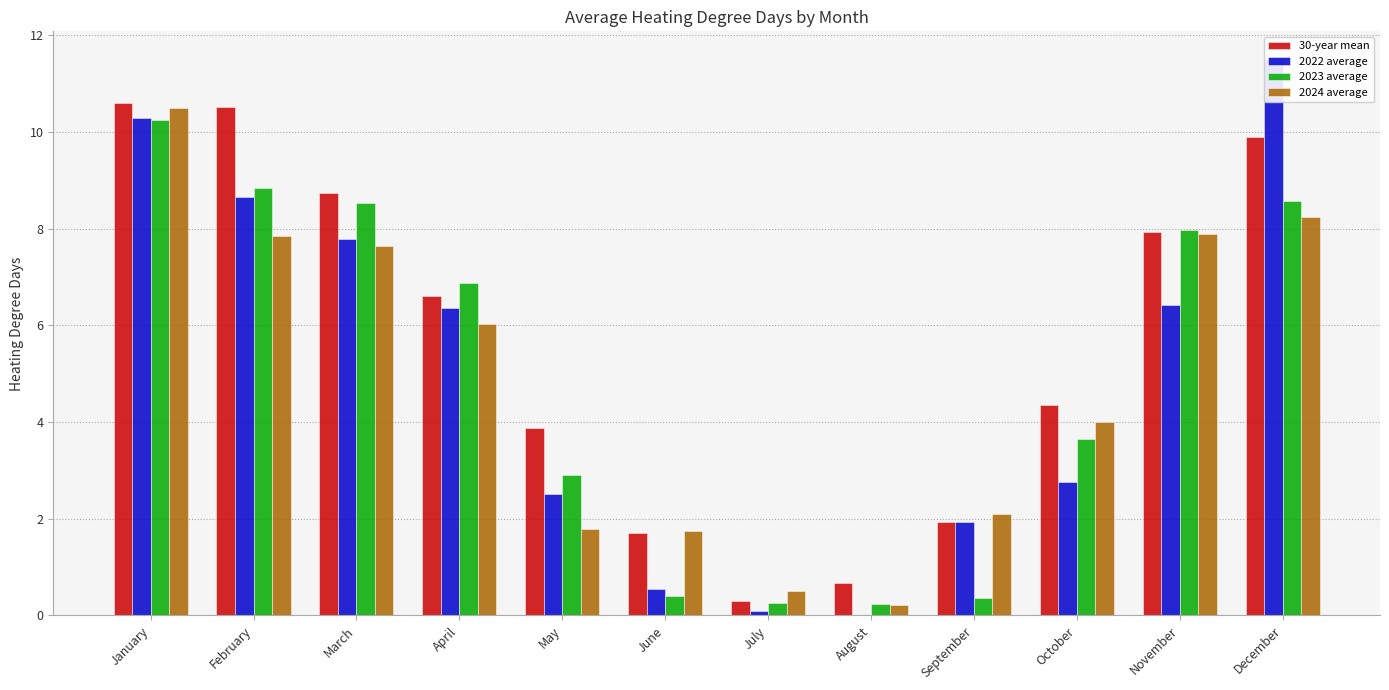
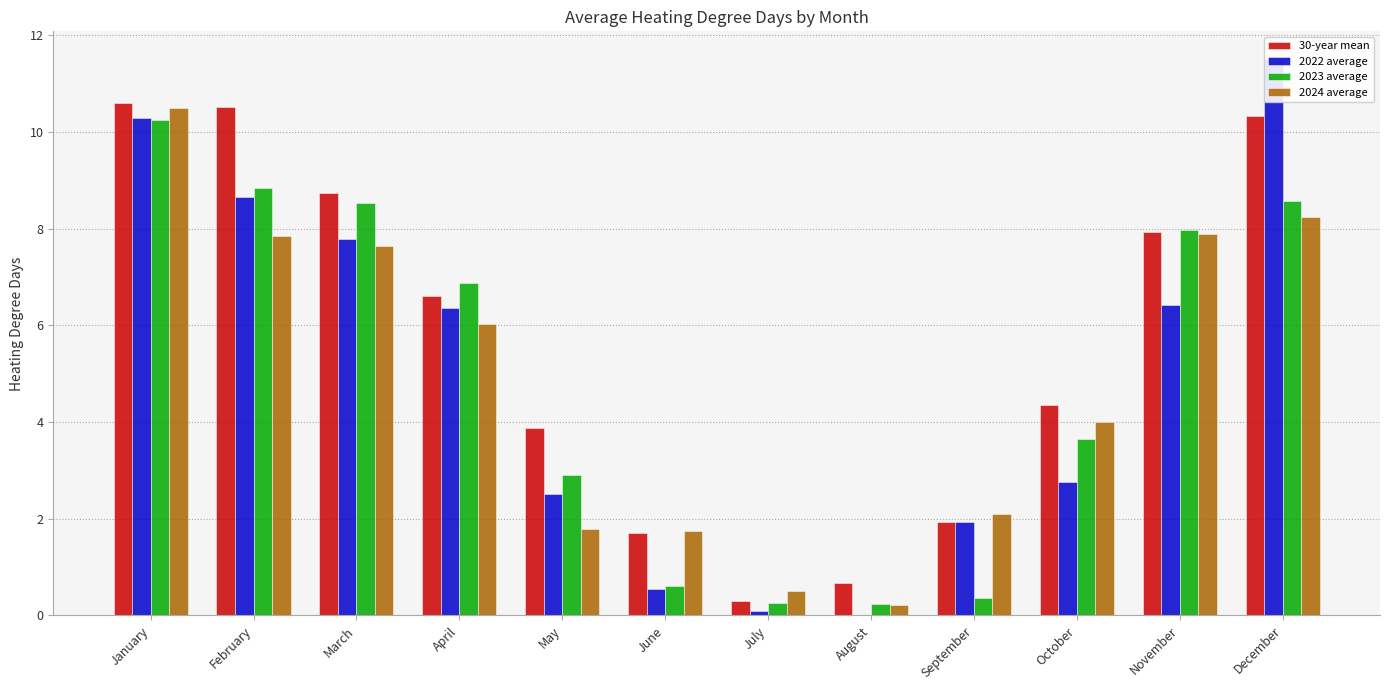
2023 average, June: 0.4 -> 0.6
30-year mean, December: 9.9 -> 10.3
